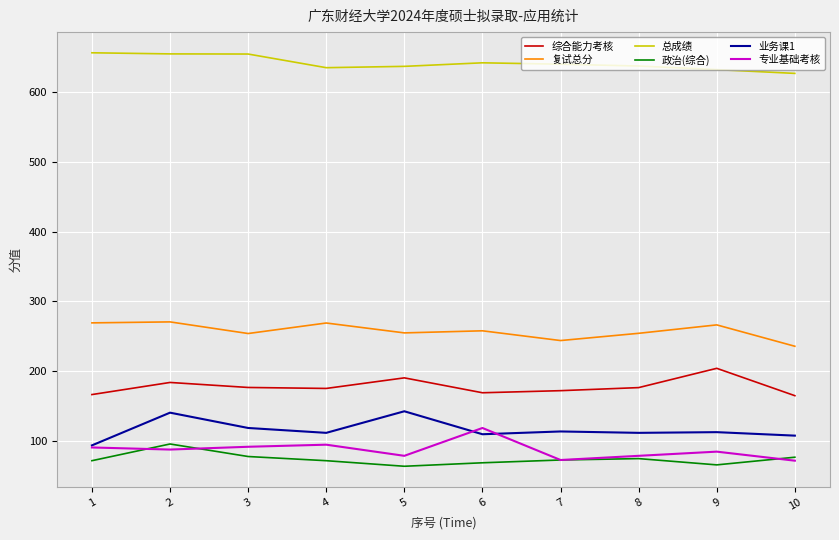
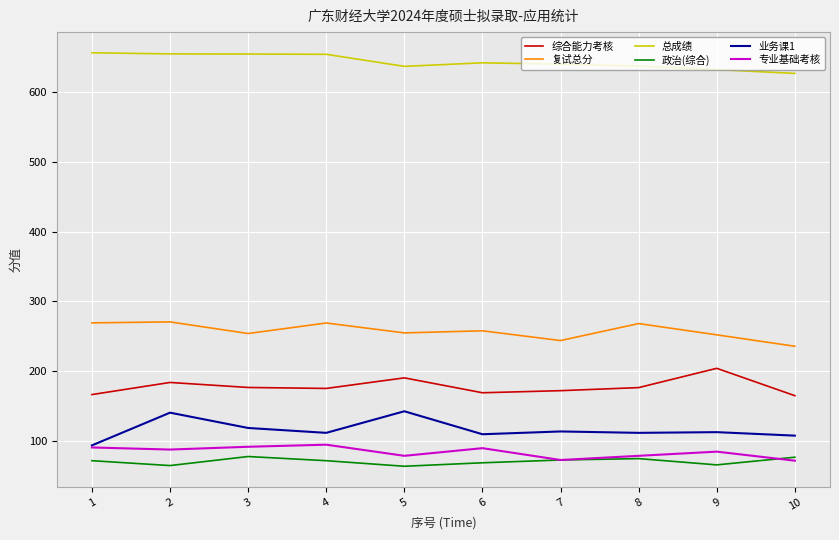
政治(综合), 2: 100 -> 60
总成绩, 4: 640 -> 650
专业基础考核, 6: 120 -> 90
复试总分, 8: 250 -> 270
复试总分, 9: 270 -> 250
